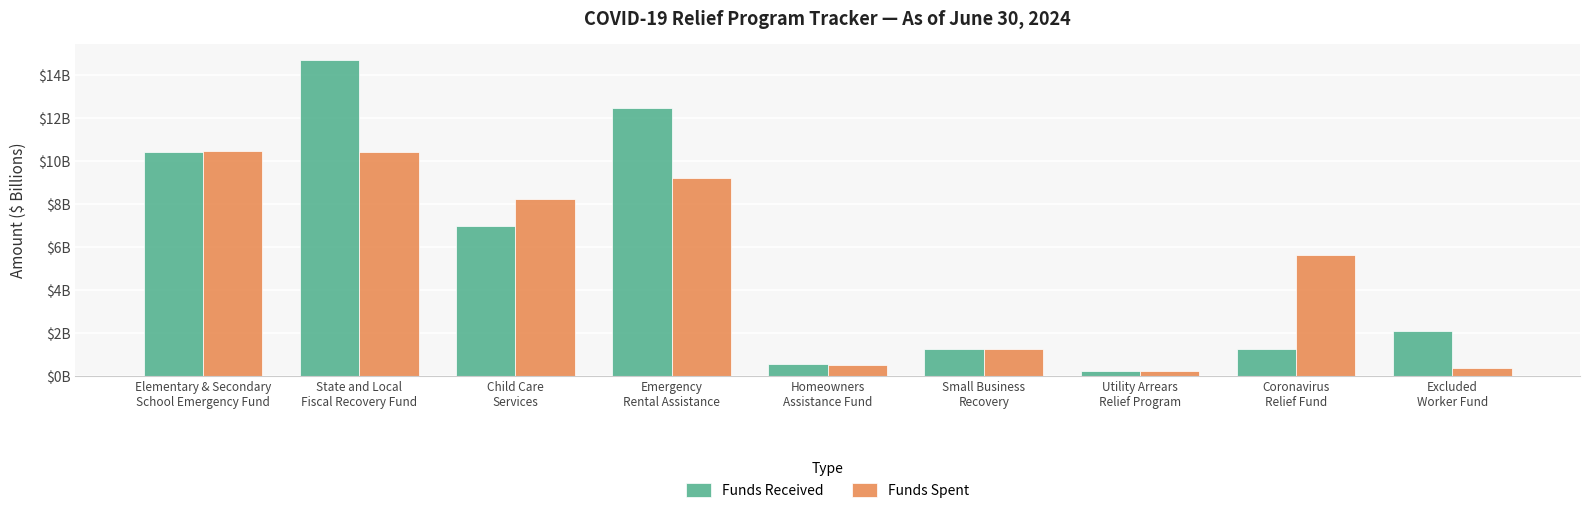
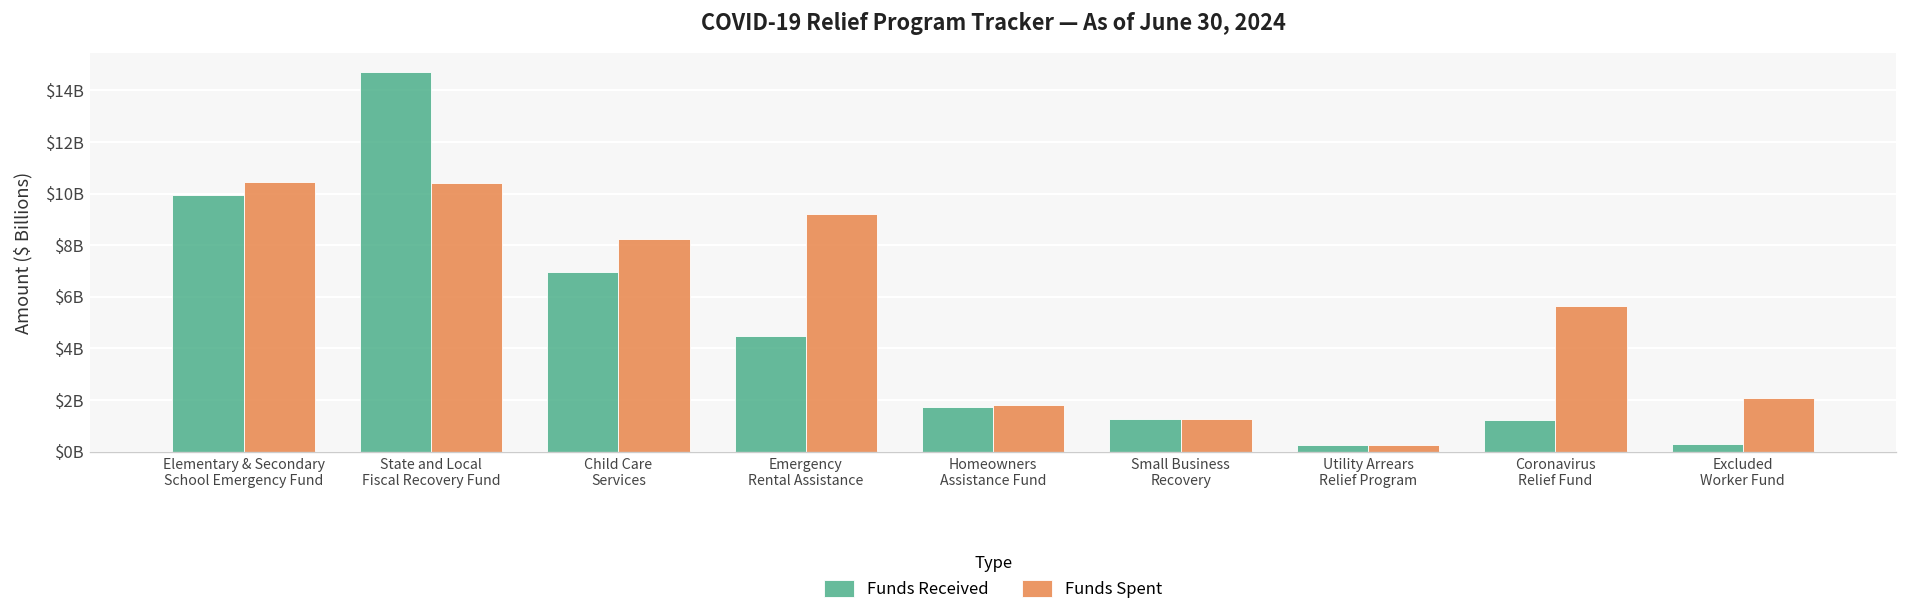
Funds Received, Elementary & Secondary School Emergency Fund: $10400000000 -> $9900000000
Funds Received, Emergency Rental Assistance: $12500000000 -> $4500000000
Funds Received, Homeowners Assistance Fund: $500000000 -> $1700000000
Funds Spent, Homeowners Assistance Fund: $500000000 -> $1800000000
Funds Received, Excluded Worker Fund: $2100000000 -> $300000000
Funds Spent, Excluded Worker Fund: $400000000 -> $2100000000
